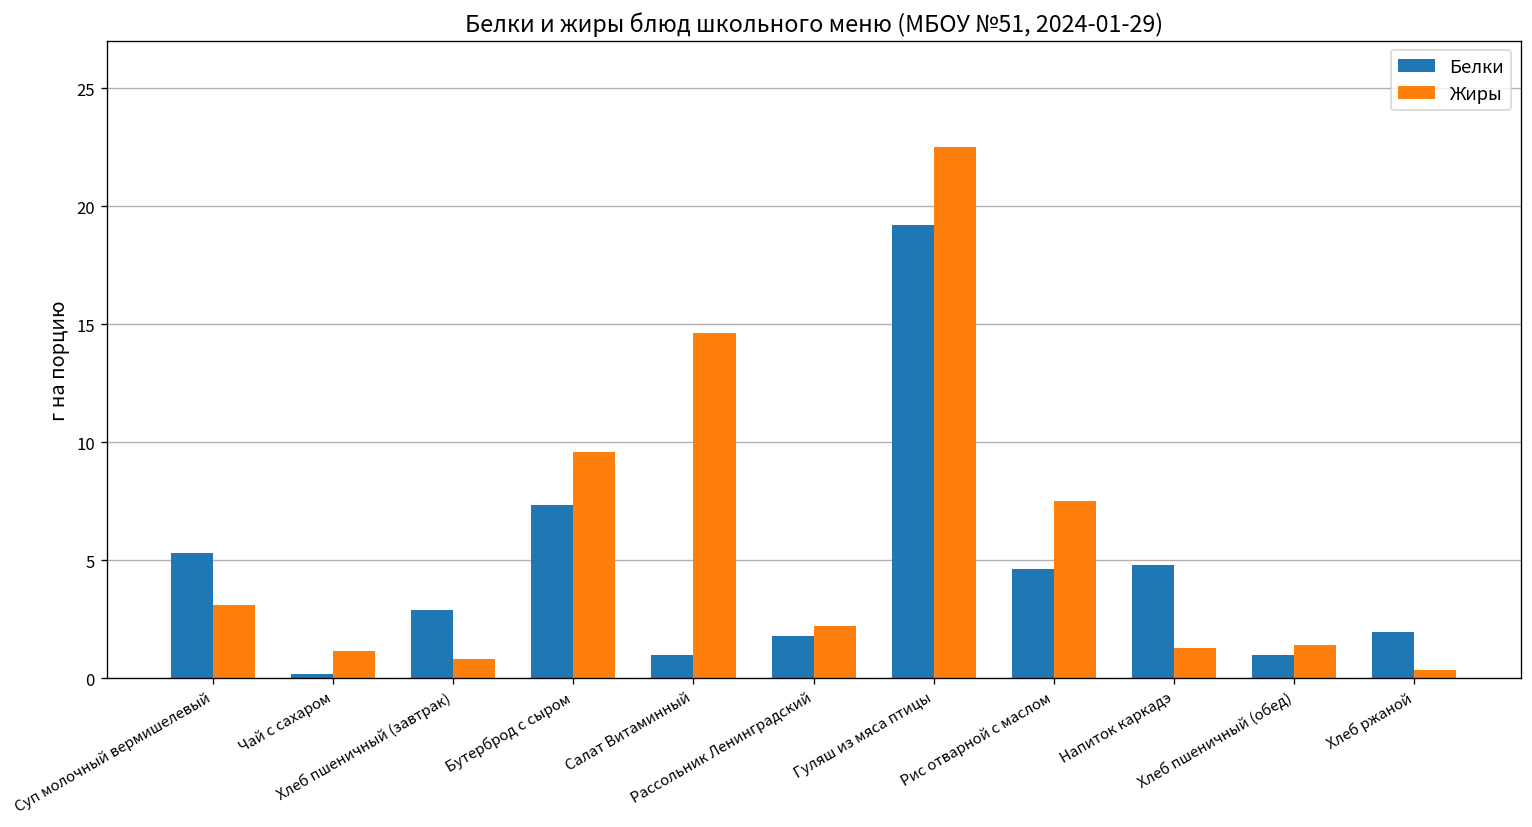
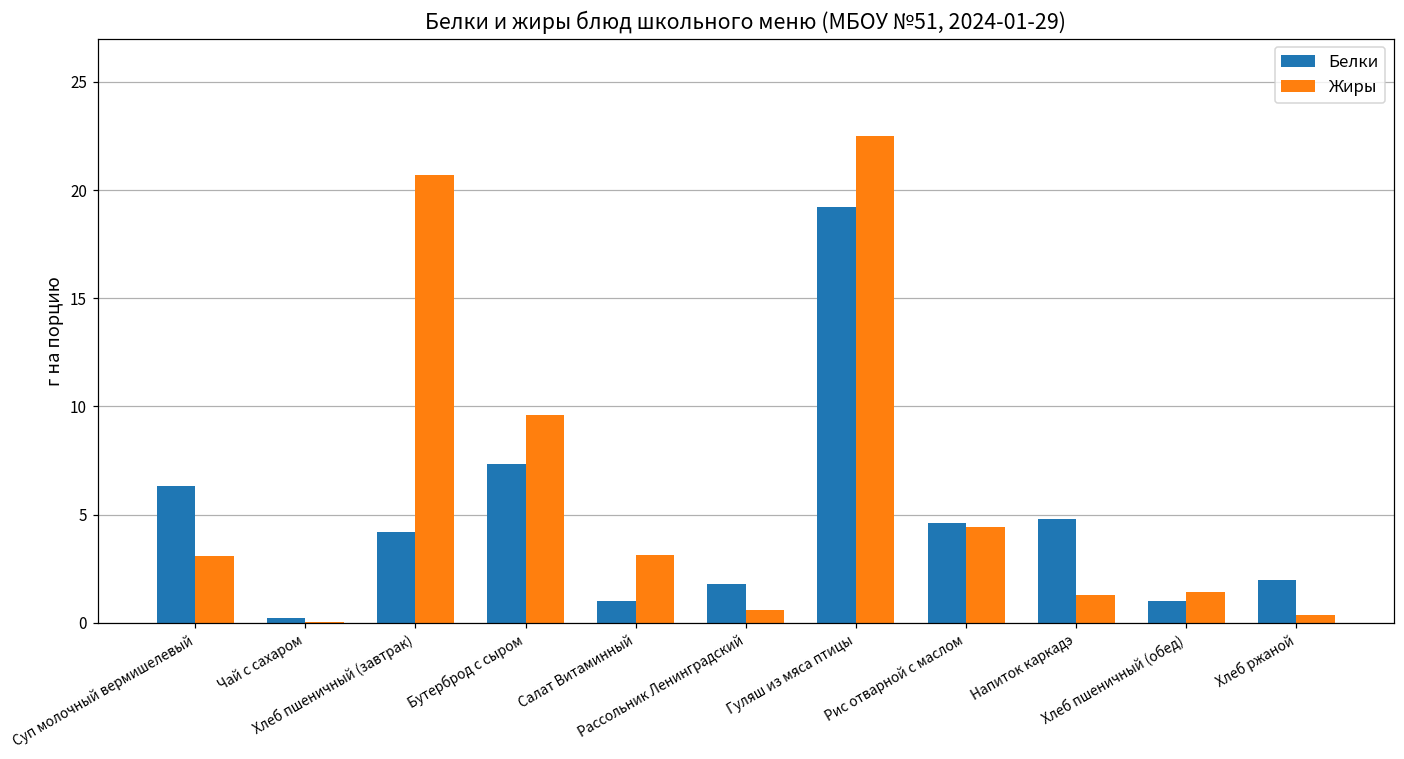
Белки, Суп молочный вермишелевый: 5.3 -> 6.3
Жиры, Чай с сахаром: 1.2 -> 0.1
Белки, Хлеб пшеничный (завтрак): 2.9 -> 4.2
Жиры, Хлеб пшеничный (завтрак): 0.8 -> 20.7
Жиры, Салат Витаминный: 14.6 -> 3.1
Жиры, Рассольник Ленинградский: 2.2 -> 0.6
Жиры, Рис отварной с маслом: 7.5 -> 4.4
